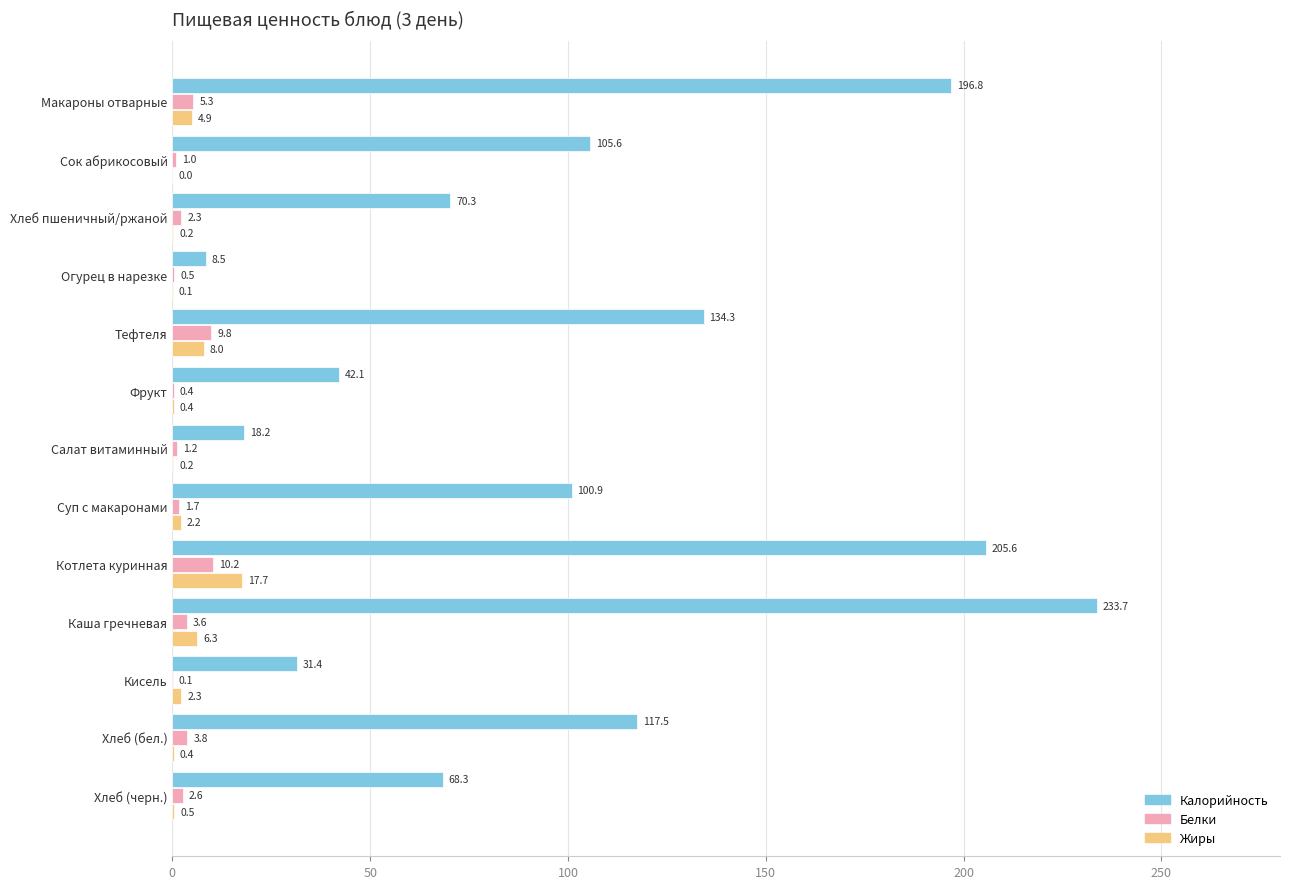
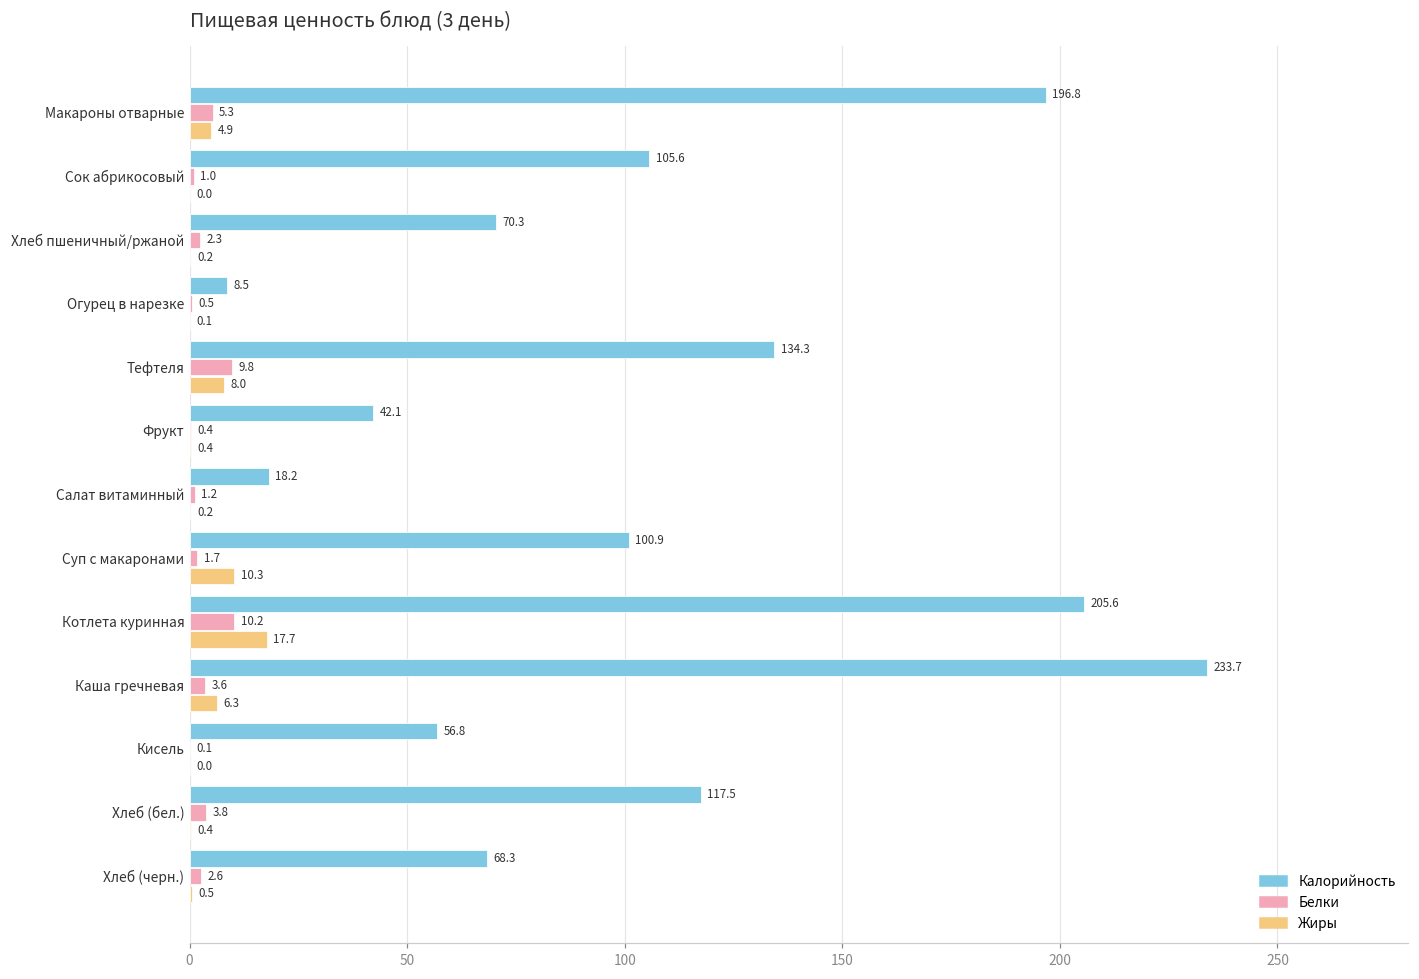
Жиры, Суп с макаронами: 2.2 -> 10.3
Калорийность, Кисель: 31.4 -> 56.8
Жиры, Кисель: 2.3 -> 0.0
